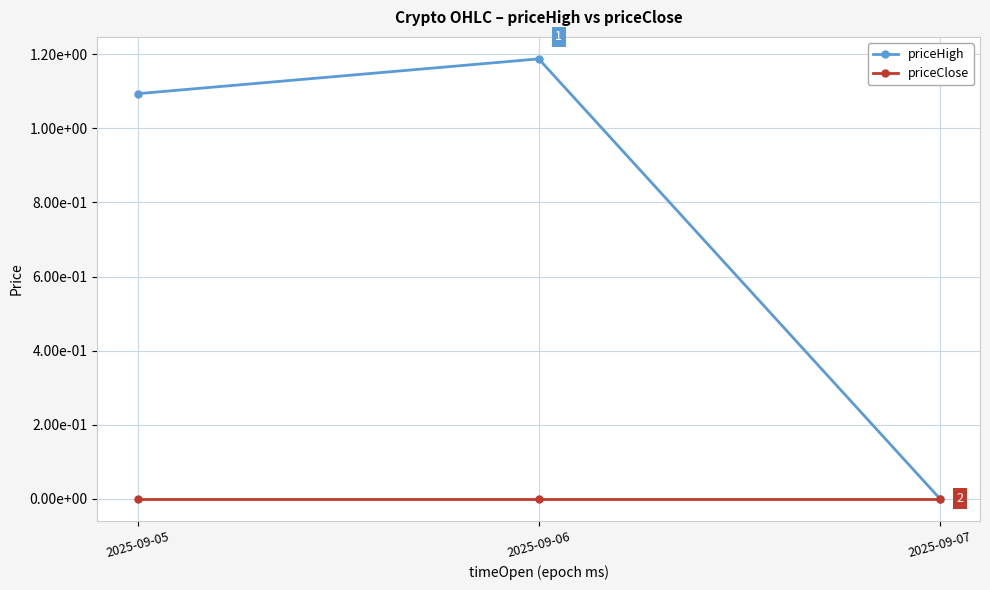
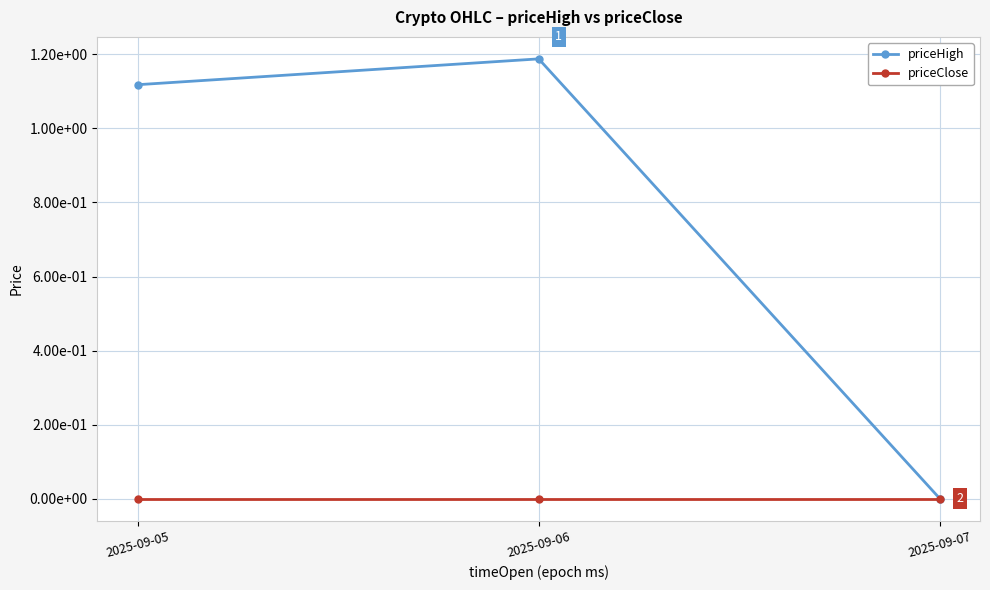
priceHigh, 2025-09-05: 1.09 -> 1.12
